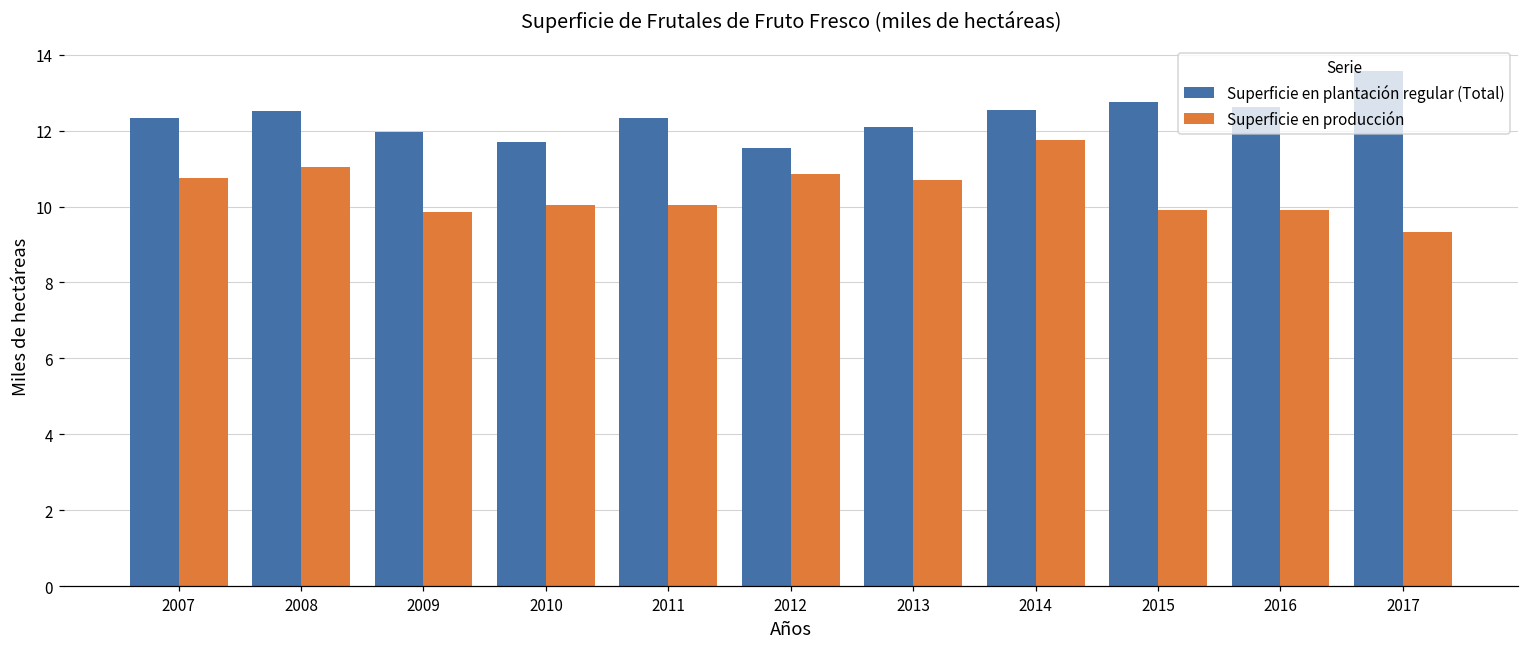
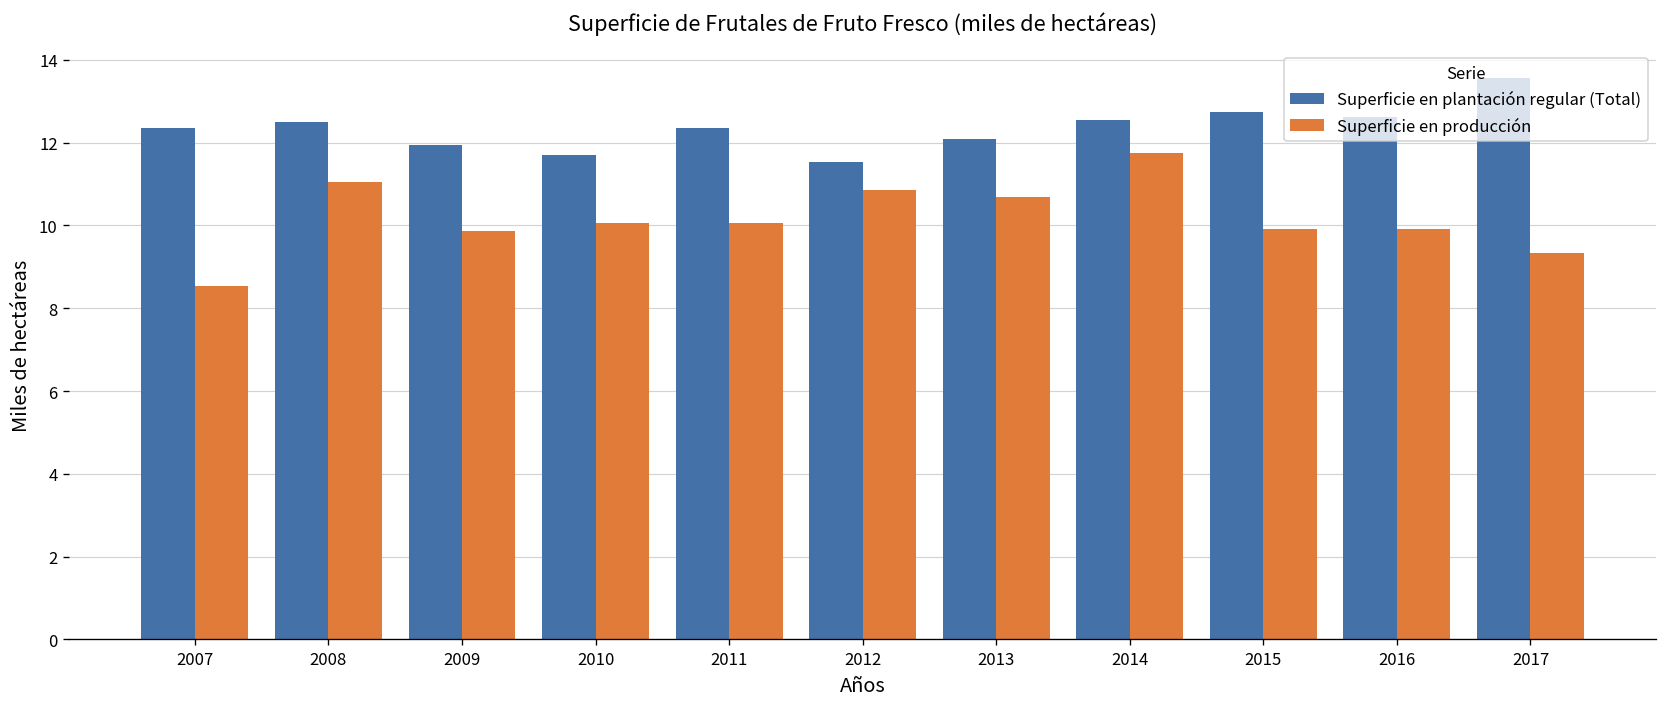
Superficie en producción, 2007: 10.7 -> 8.5
